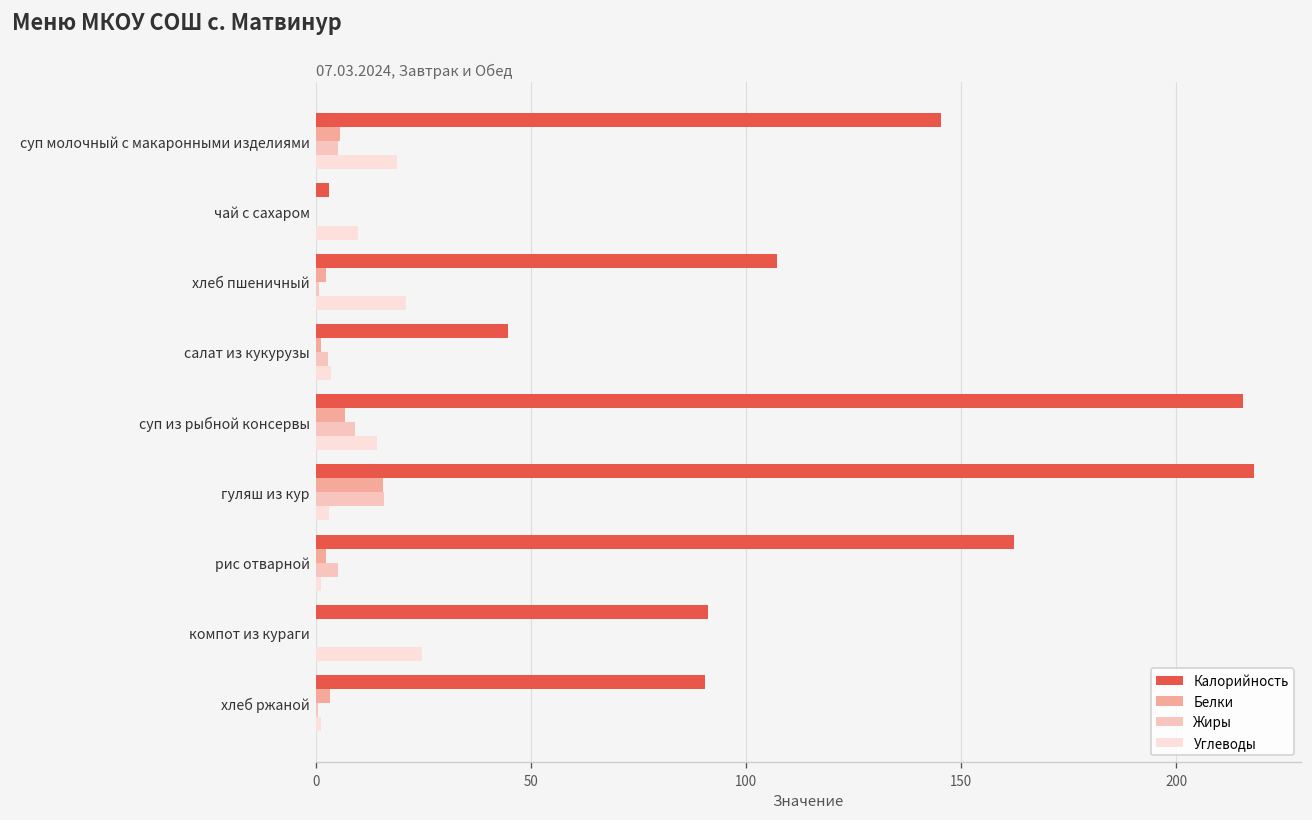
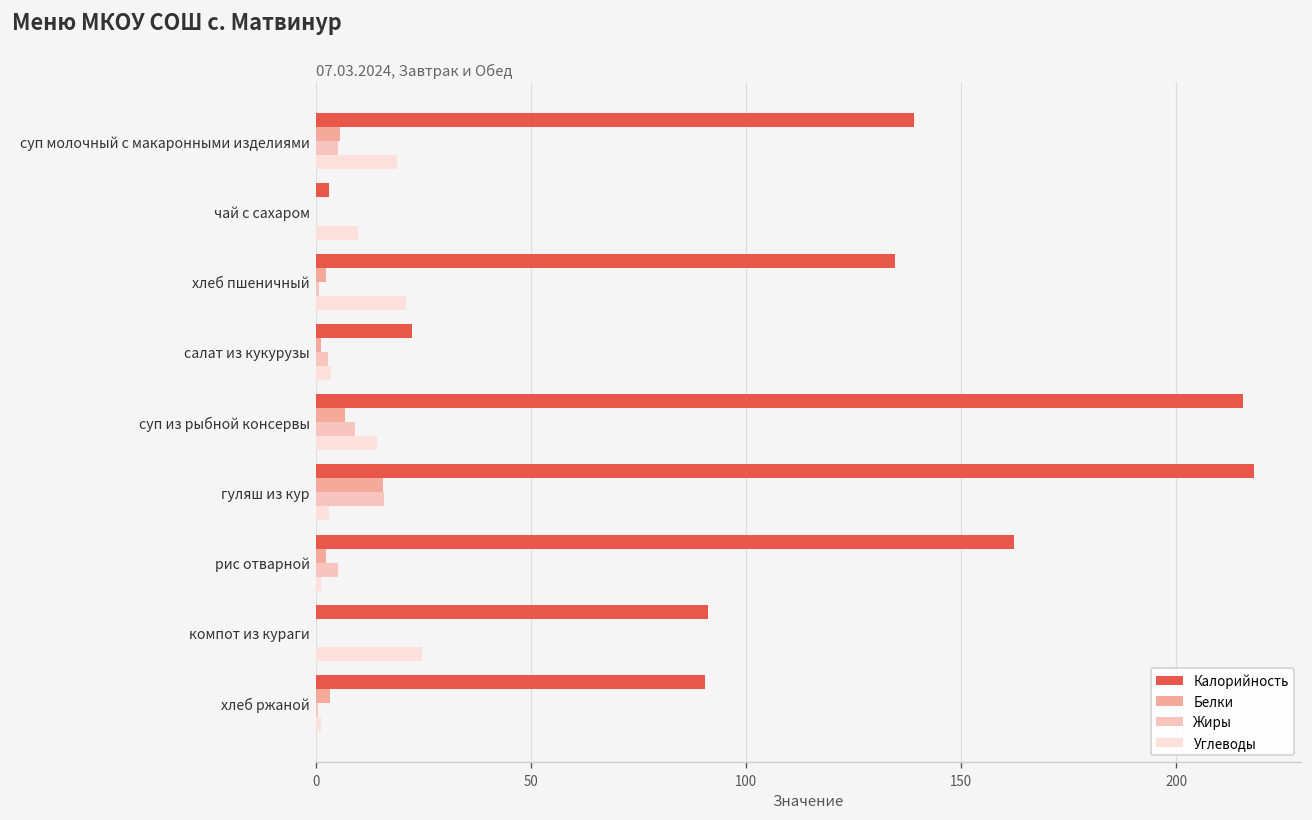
Калорийность, суп молочный с макаронными изделиями: 145 -> 139
Калорийность, хлеб пшеничный: 107 -> 135
Калорийность, салат из кукурузы: 45 -> 22
